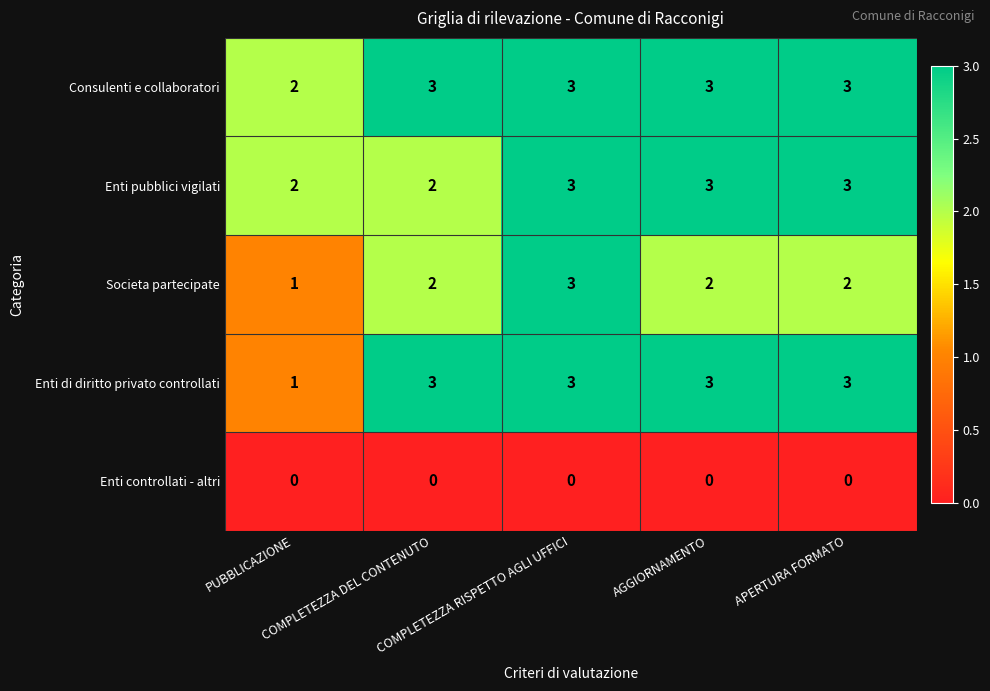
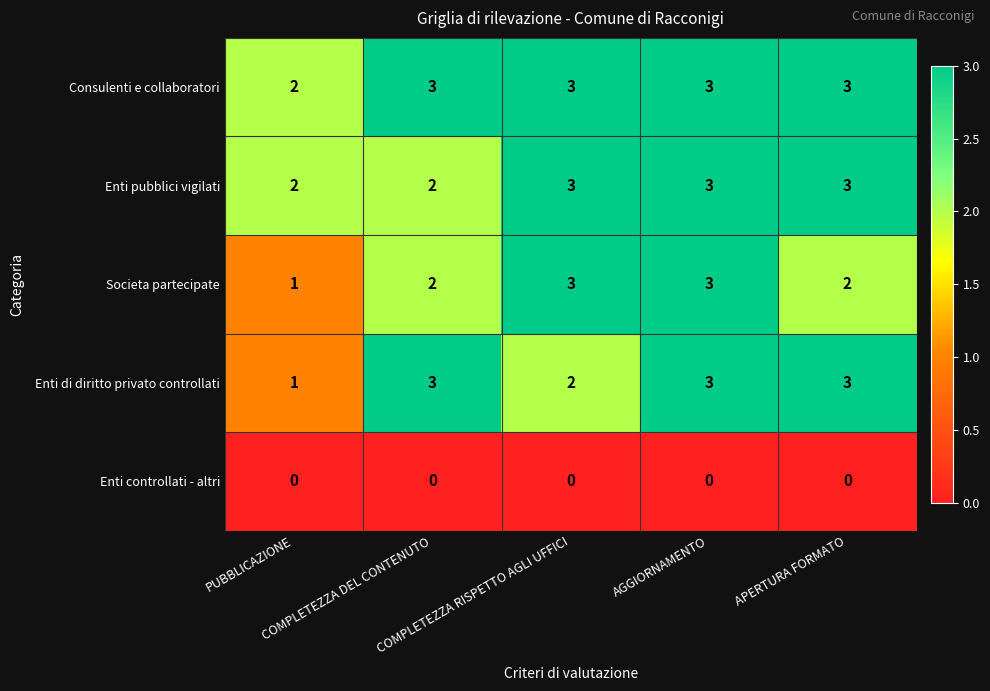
Societa partecipate, AGGIORNAMENTO: 2 -> 3
Enti di diritto privato controllati, COMPLETEZZA RISPETTO AGLI UFFICI: 3 -> 2
